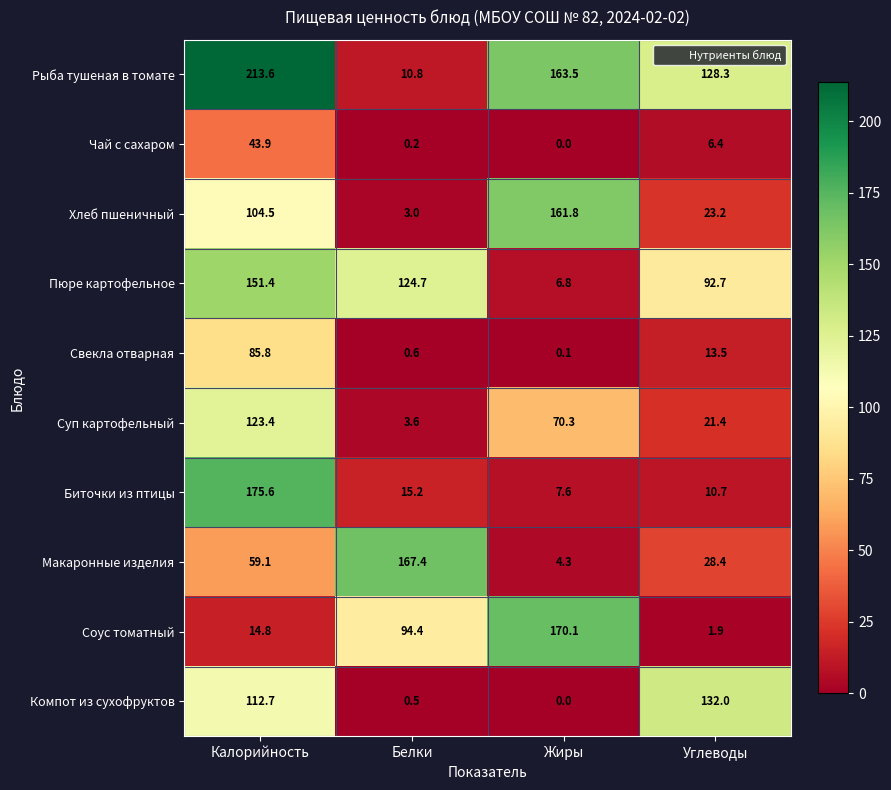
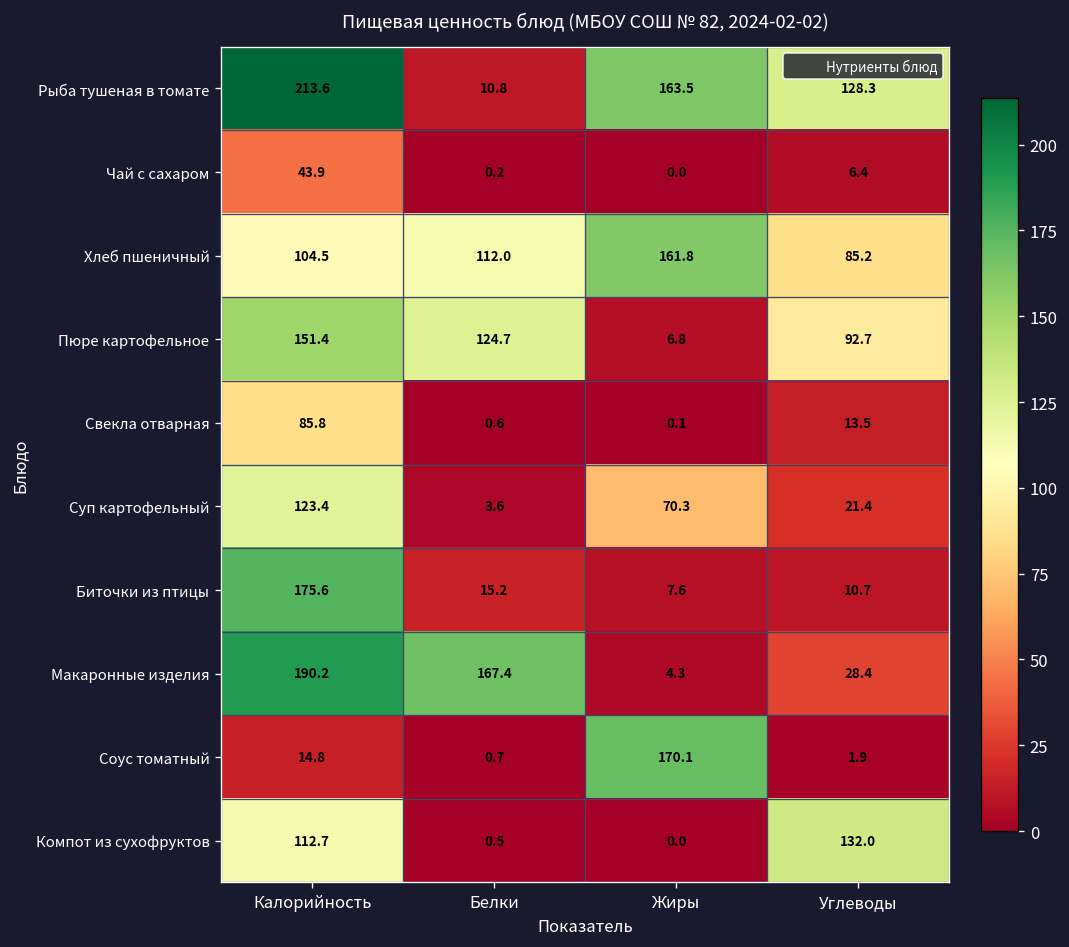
Хлеб пшеничный, Белки: 3.0 -> 112.0
Хлеб пшеничный, Углеводы: 23.2 -> 85.2
Макаронные изделия, Калорийность: 59.1 -> 190.2
Соус томатный, Белки: 94.4 -> 0.7
